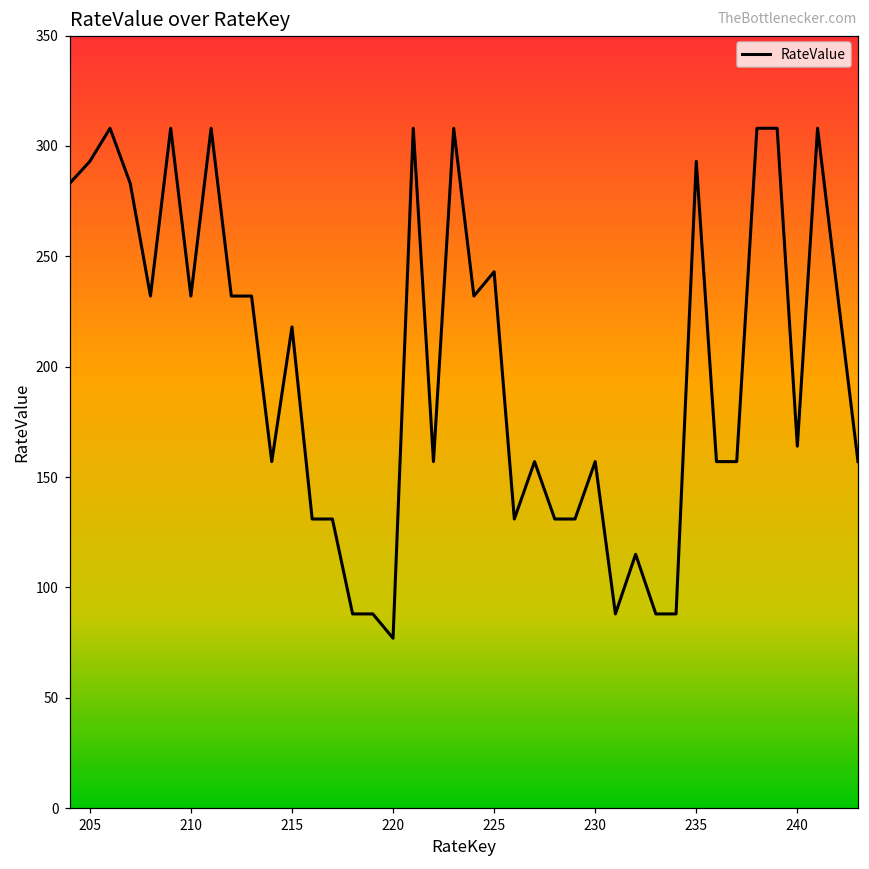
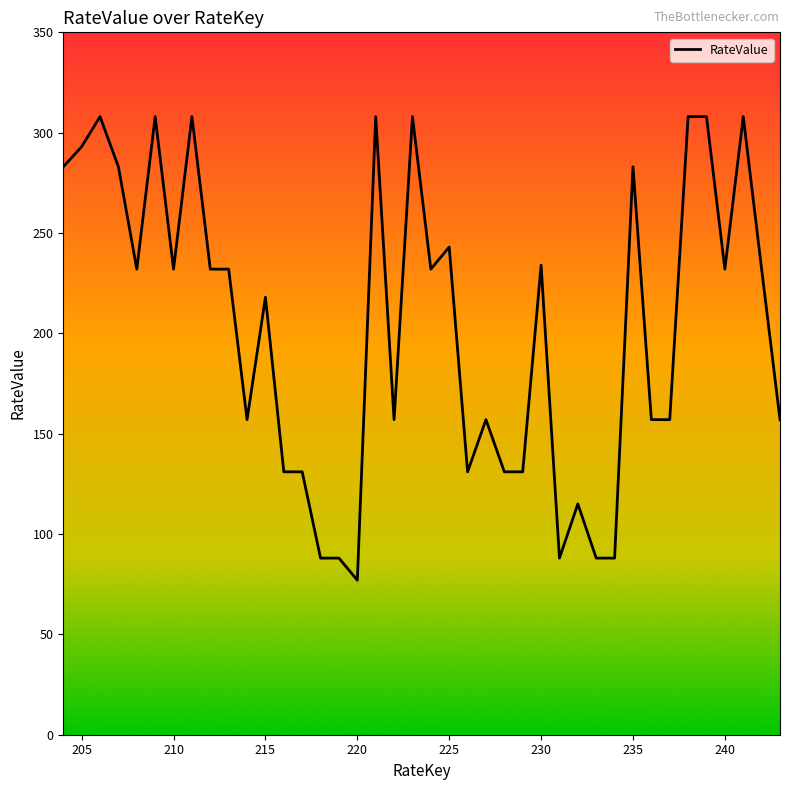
230: 157 -> 234
235: 293 -> 283
240: 164 -> 232
